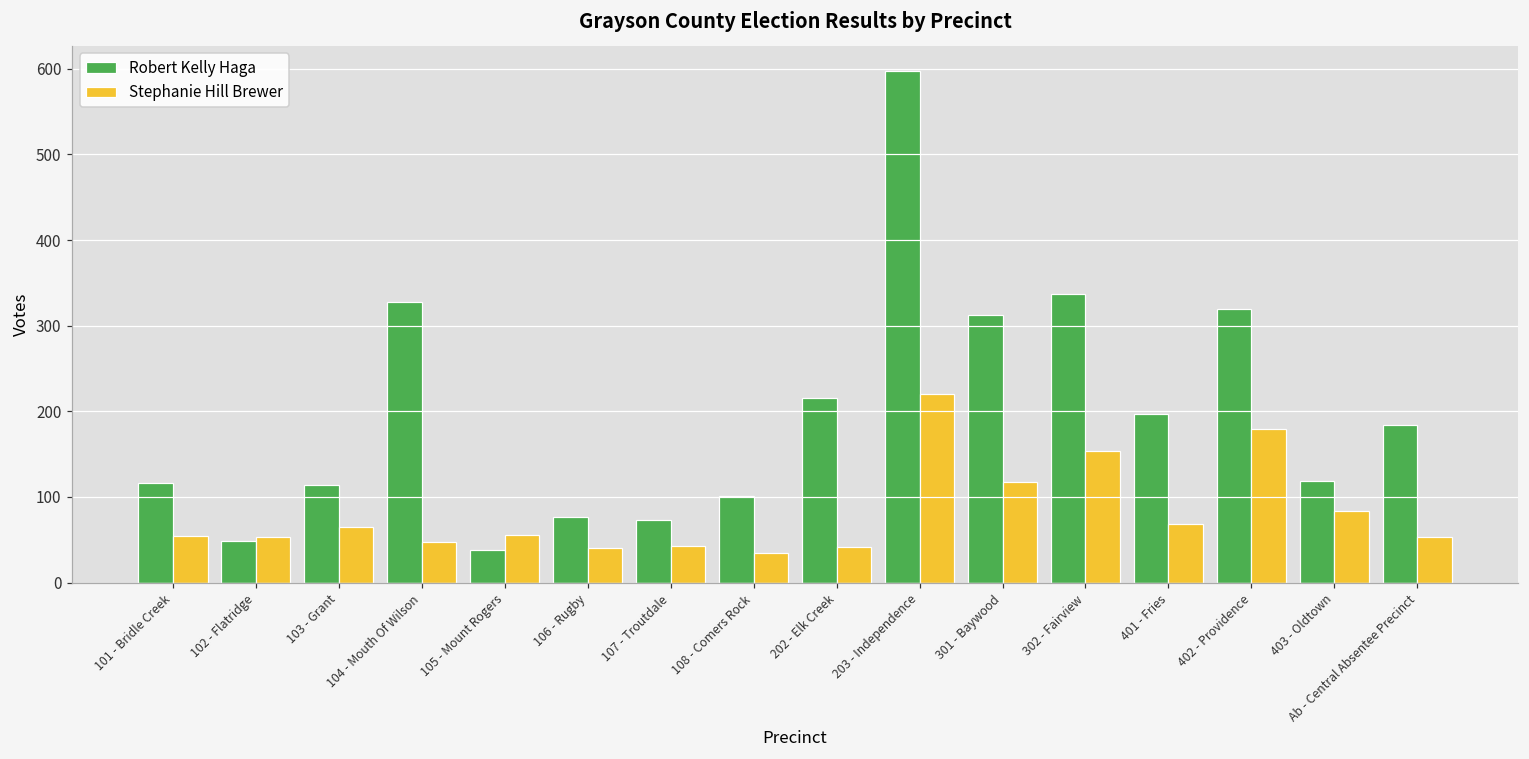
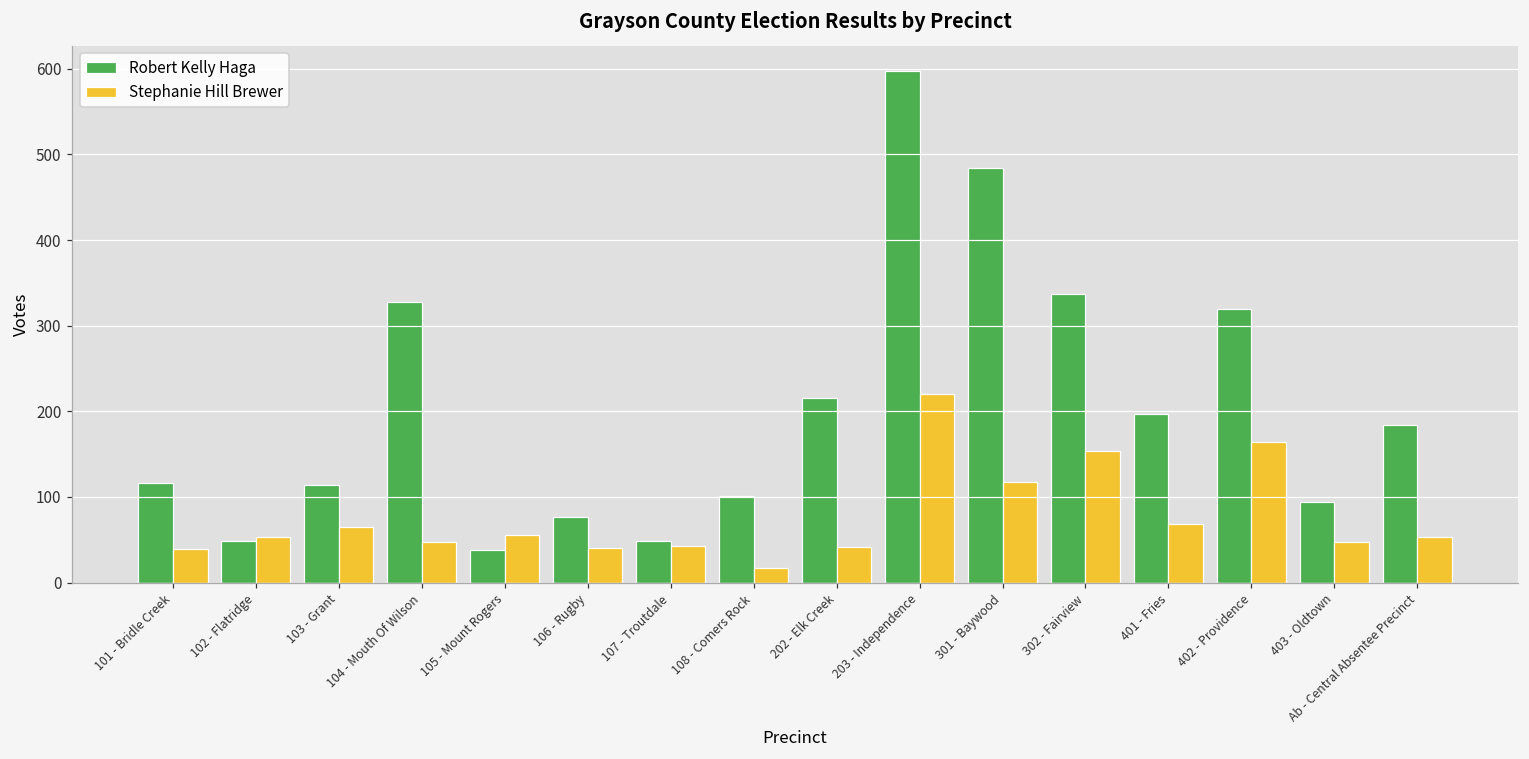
Stephanie Hill Brewer, 101 - Bridle Creek: 50 -> 40
Robert Kelly Haga, 107 - Troutdale: 70 -> 50
Stephanie Hill Brewer, 108 - Comers Rock: 40 -> 20
Robert Kelly Haga, 301 - Baywood: 310 -> 480
Stephanie Hill Brewer, 402 - Providence: 180 -> 160
Robert Kelly Haga, 403 - Oldtown: 120 -> 90
Stephanie Hill Brewer, 403 - Oldtown: 80 -> 50
